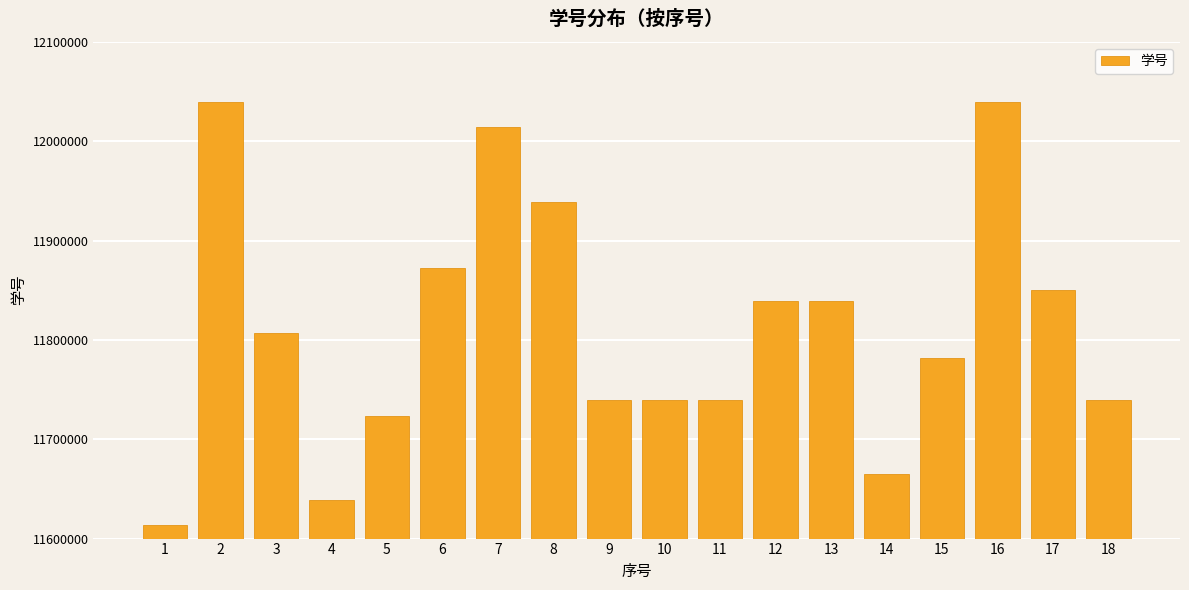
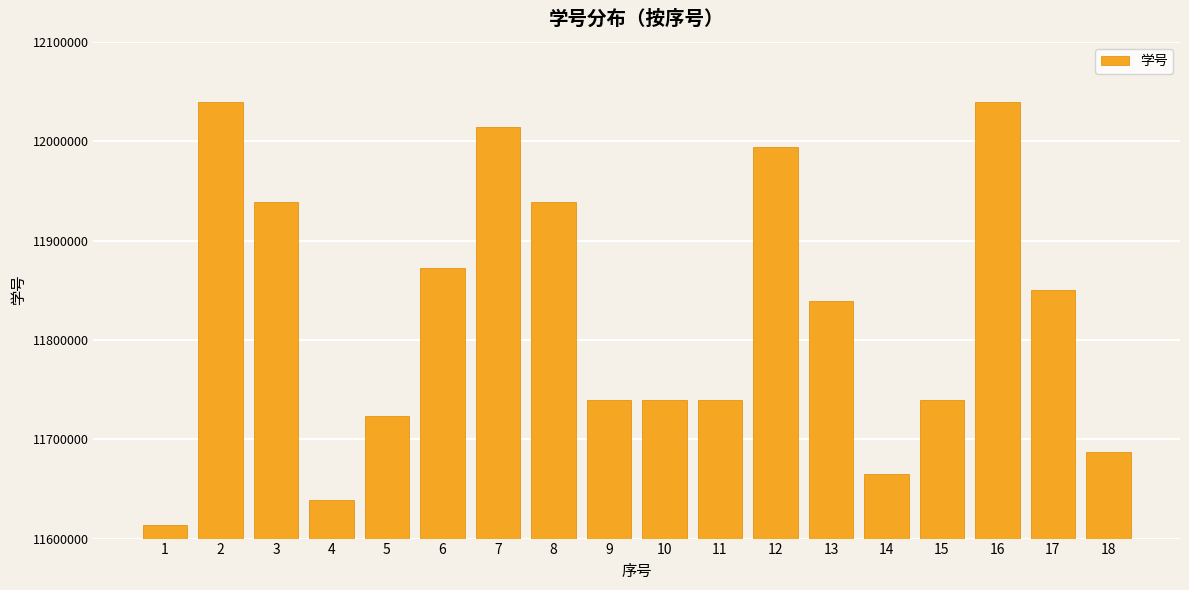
3: 11810000 -> 11940000
12: 11840000 -> 11990000
15: 11780000 -> 11740000
18: 11740000 -> 11690000
